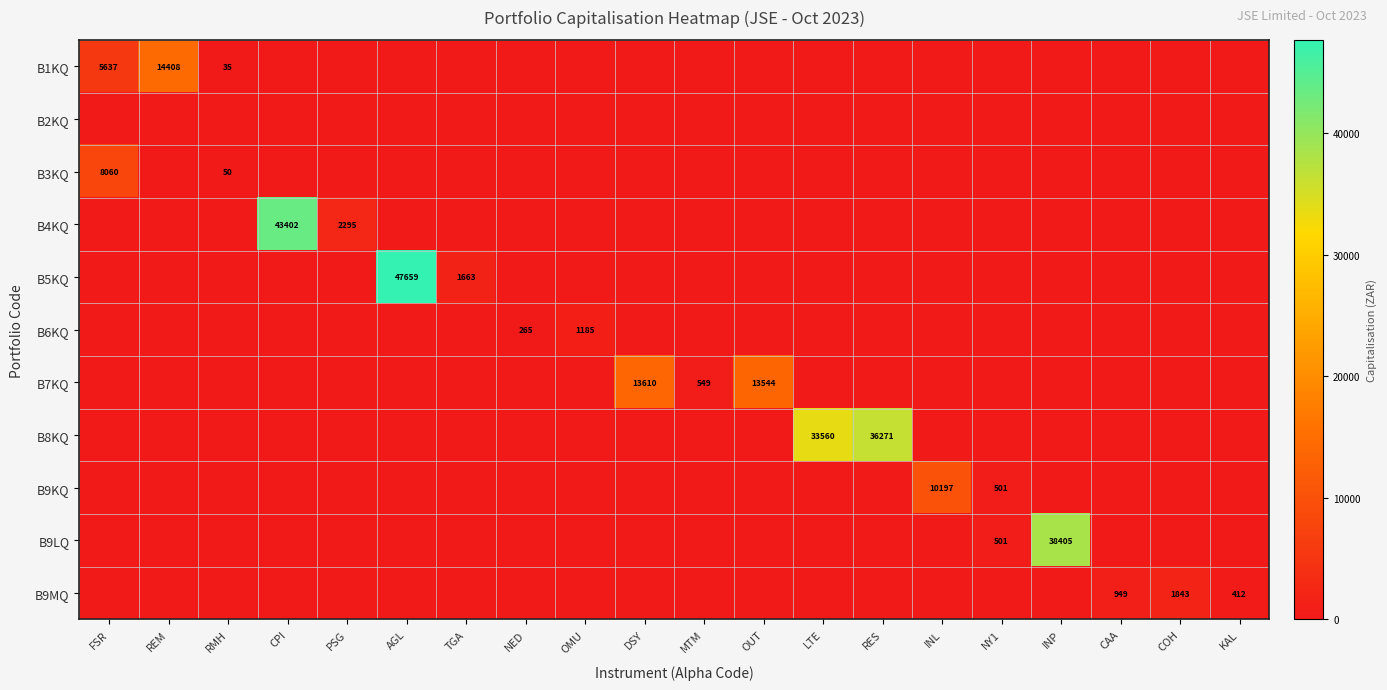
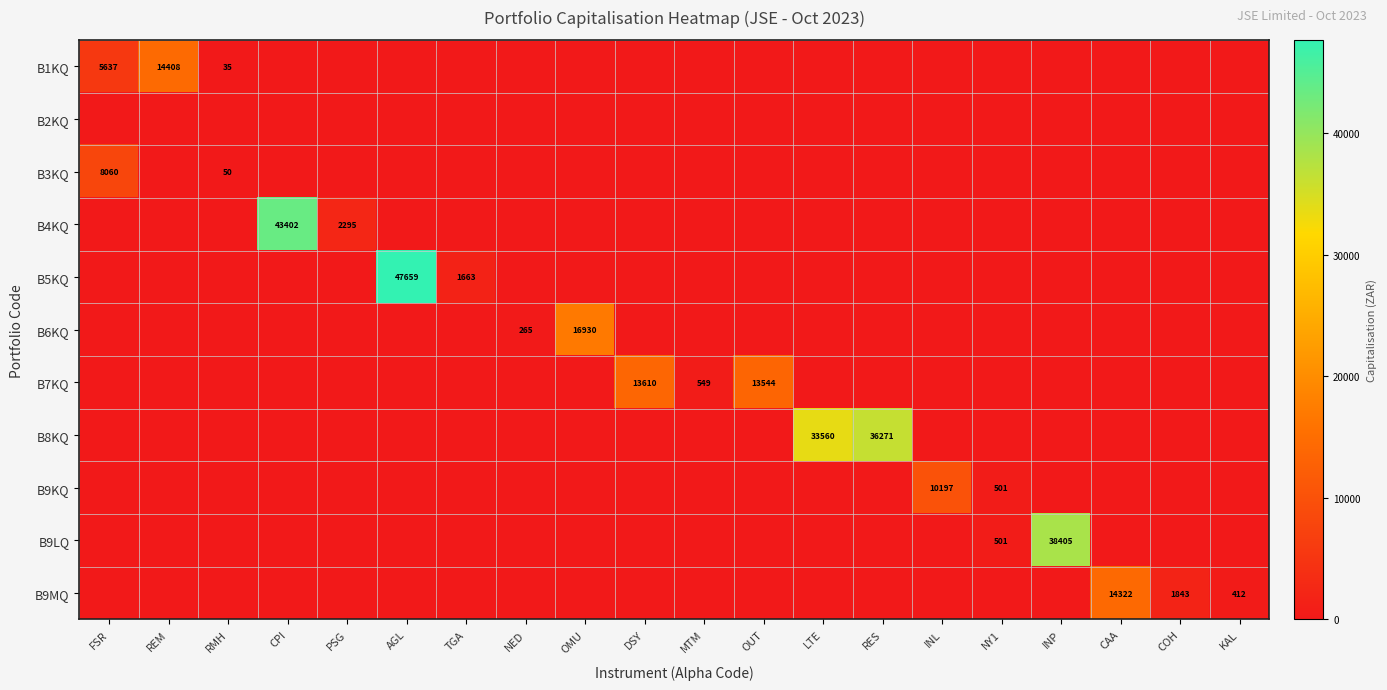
B6KQ, OMU: 1185 -> 16930
B9MQ, CAA: 949 -> 14322
